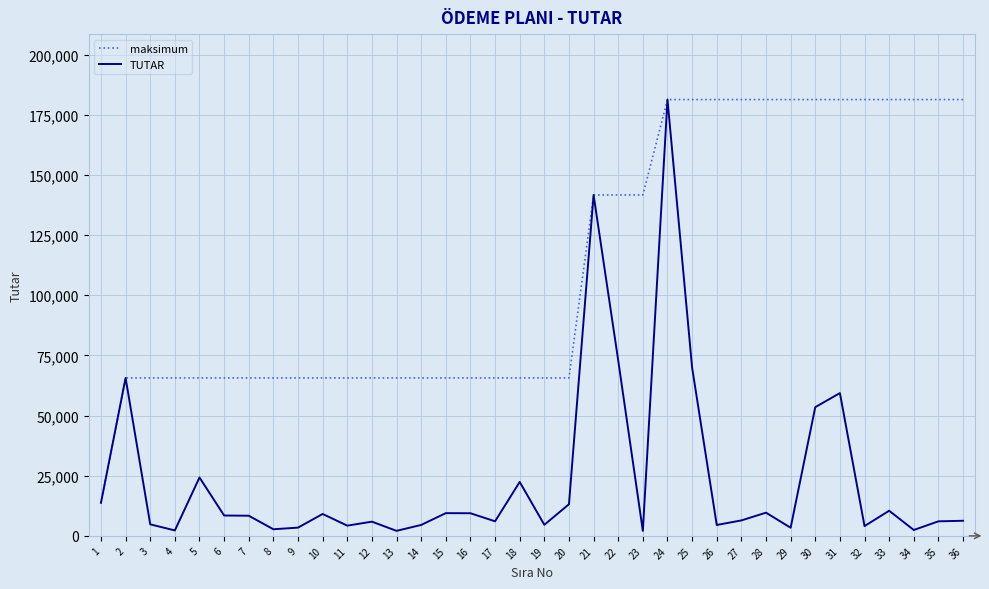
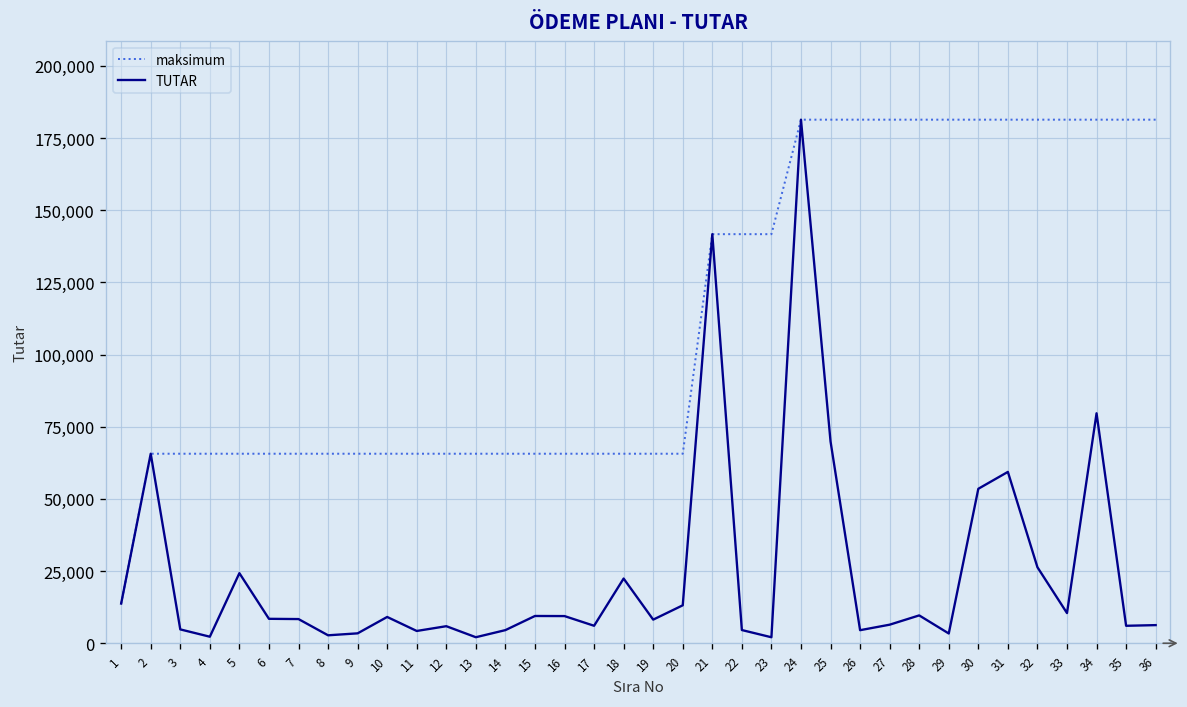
TUTAR, 19: 5,000 -> 8,000
TUTAR, 22: 73,000 -> 5,000
TUTAR, 32: 4,000 -> 26,000
TUTAR, 34: 2,000 -> 80,000
